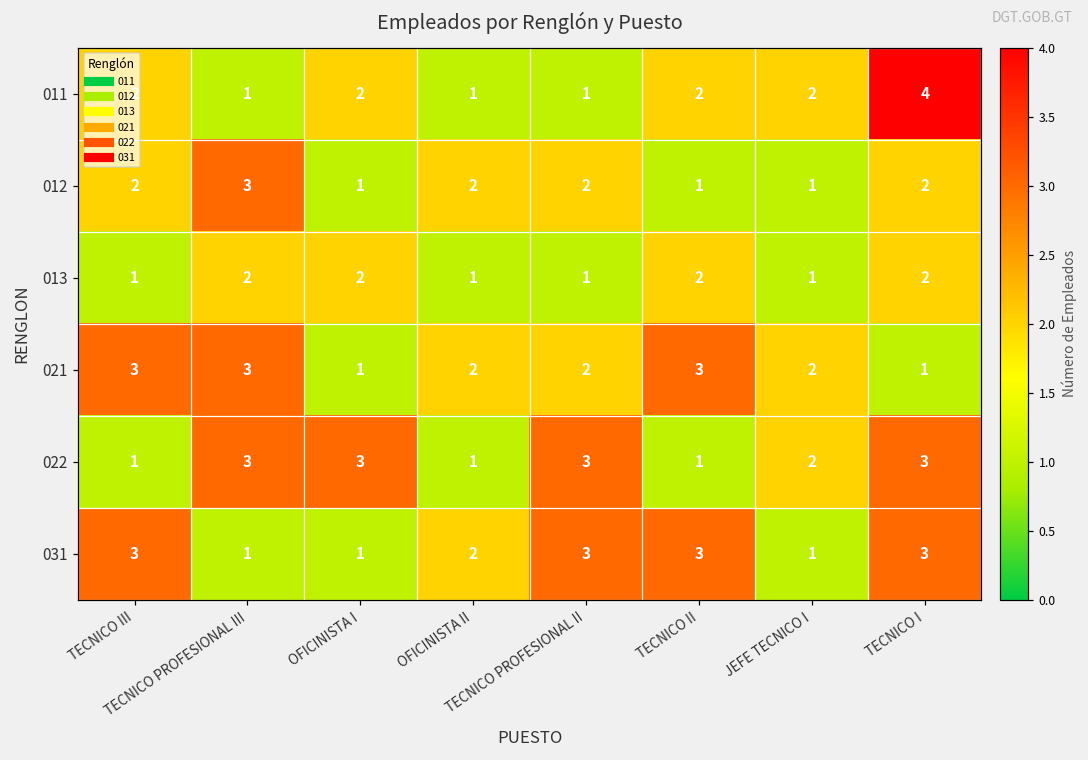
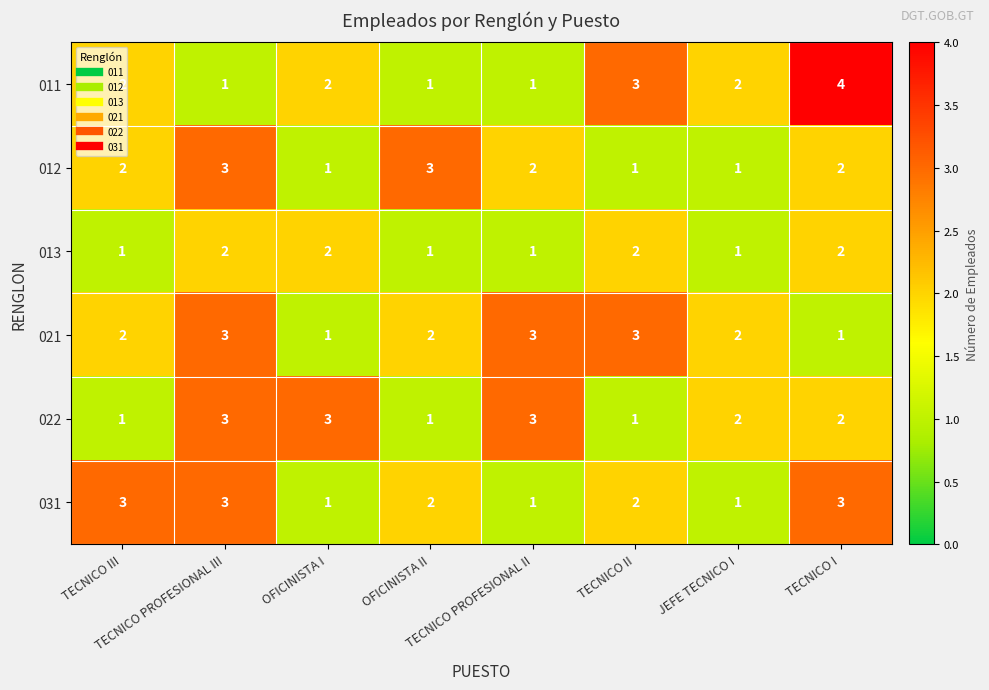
011, TECNICO II: 2 -> 3
012, OFICINISTA II: 2 -> 3
021, TECNICO III: 3 -> 2
021, TECNICO PROFESIONAL II: 2 -> 3
022, TECNICO I: 3 -> 2
031, TECNICO PROFESIONAL III: 1 -> 3
031, TECNICO PROFESIONAL II: 3 -> 1
031, TECNICO II: 3 -> 2
